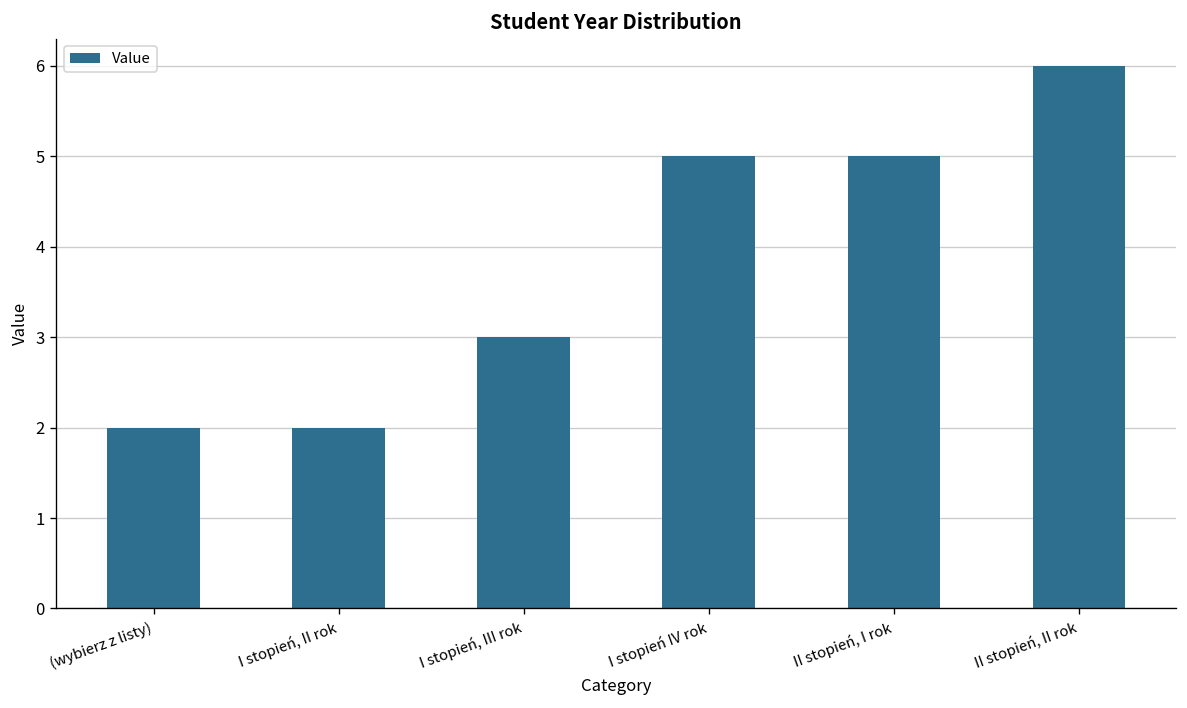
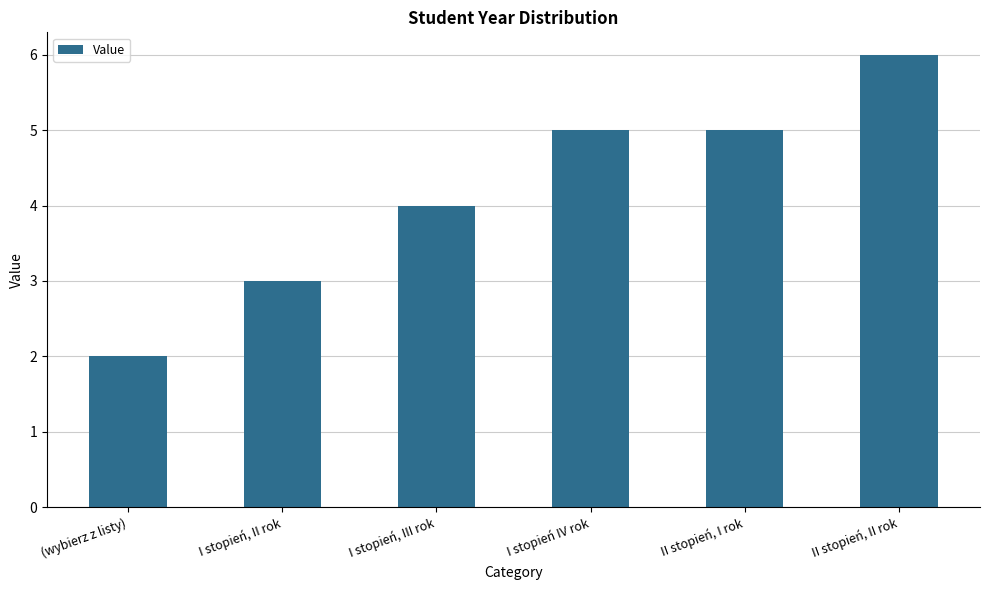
I stopień, II rok: 2 -> 3
I stopień, III rok: 3 -> 4
